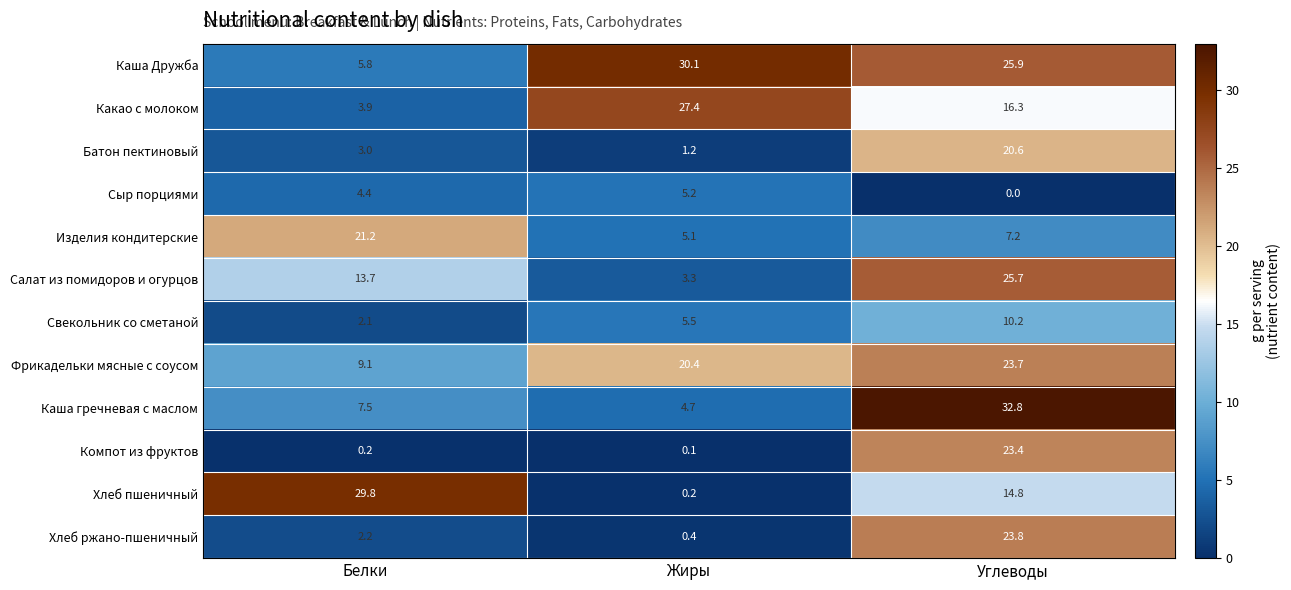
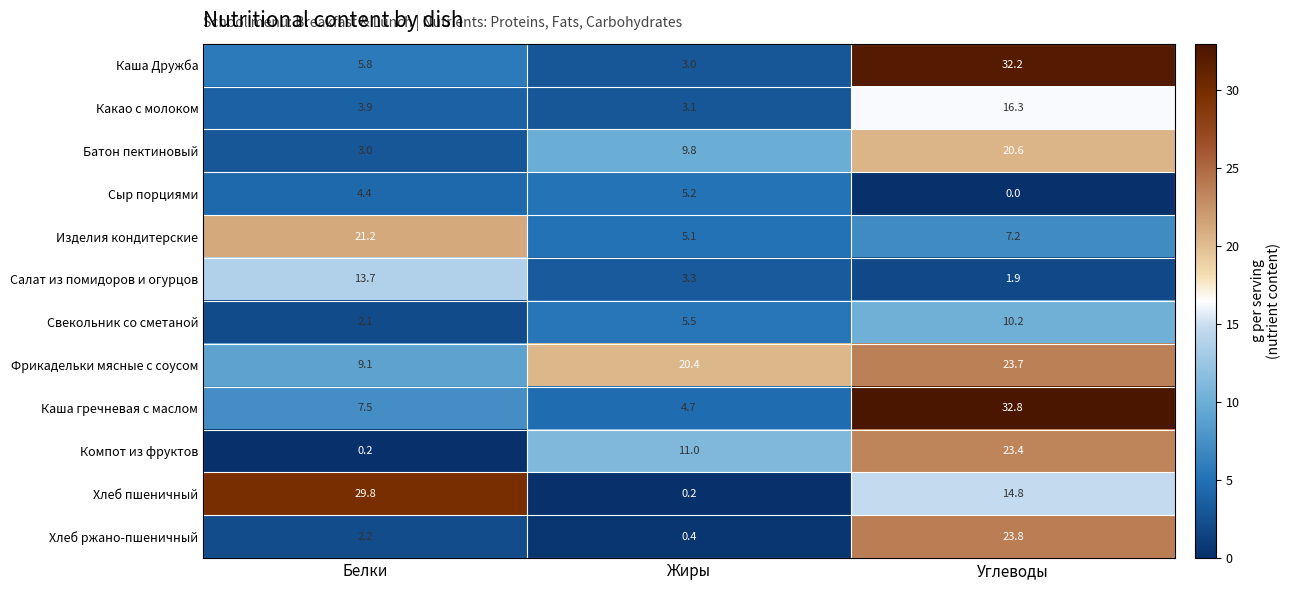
Каша Дружба, Жиры: 30.1 -> 3.0
Каша Дружба, Углеводы: 25.9 -> 32.2
Какао с молоком, Жиры: 27.4 -> 3.1
Батон пектиновый, Жиры: 1.2 -> 9.8
Салат из помидоров и огурцов, Углеводы: 25.7 -> 1.9
Компот из фруктов, Жиры: 0.1 -> 11.0
